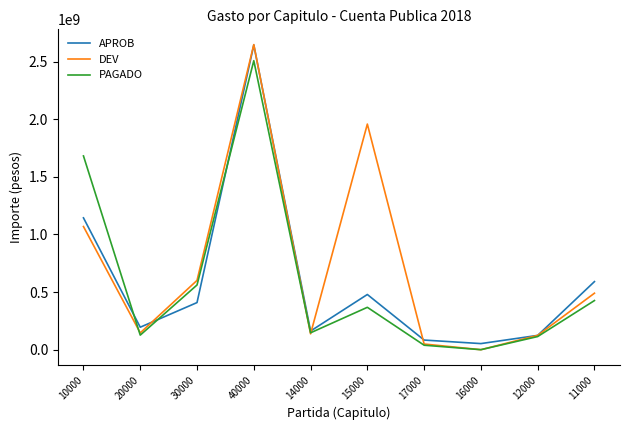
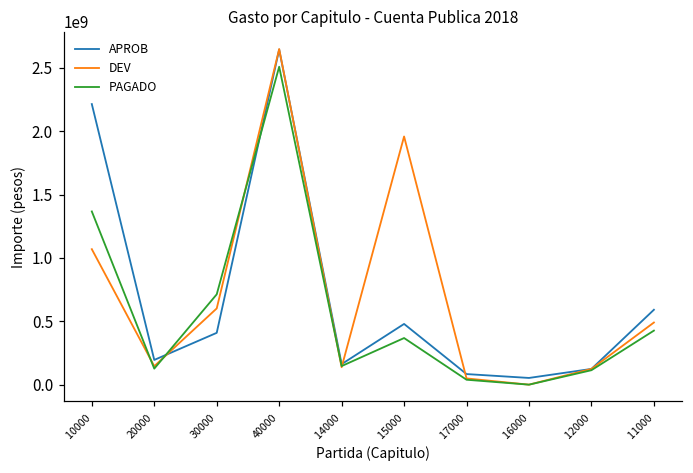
APROB, 10000: 1140000000 -> 2210000000
PAGADO, 10000: 1680000000 -> 1370000000
PAGADO, 30000: 560000000 -> 710000000
